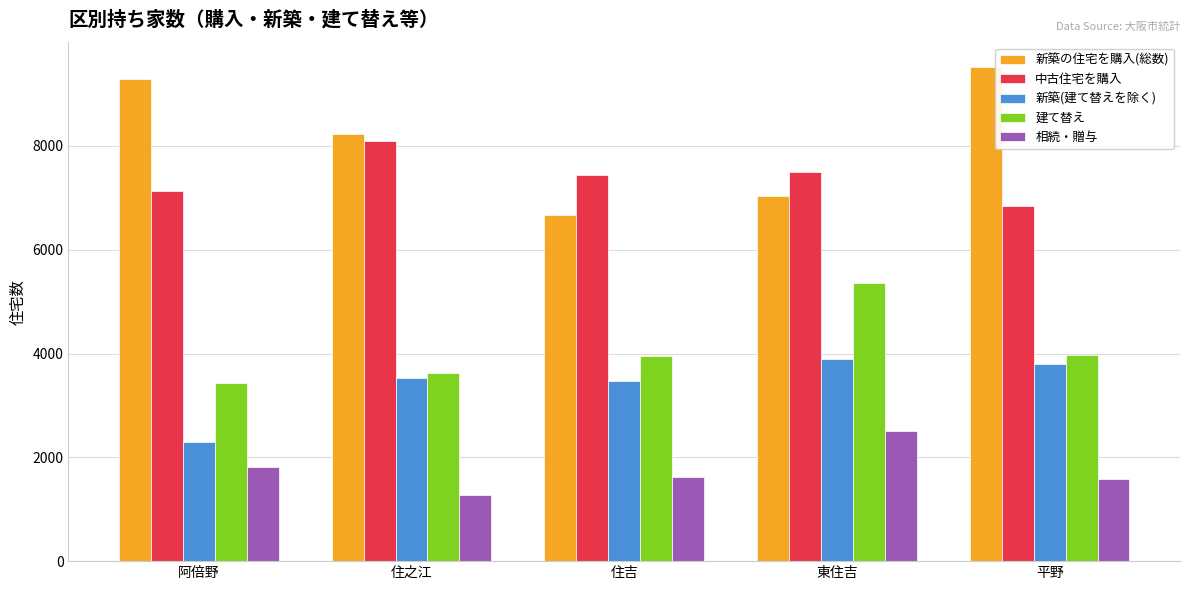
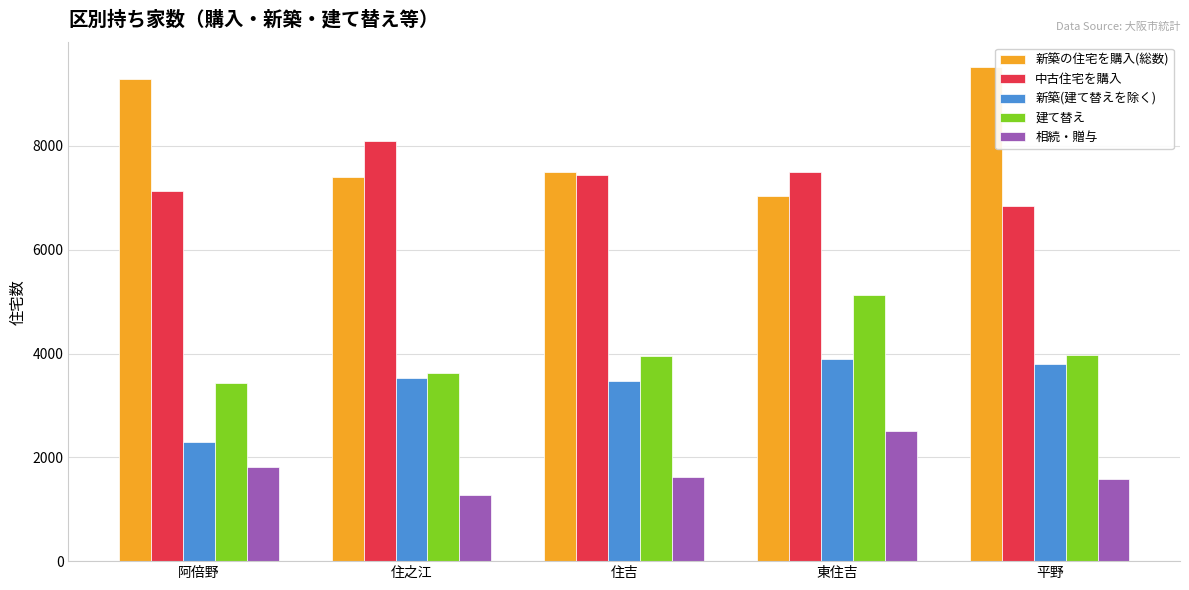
新築の住宅を購入(総数), 住之江: 8200 -> 7400
新築の住宅を購入(総数), 住吉: 6700 -> 7500
建て替え, 東住吉: 5400 -> 5100
